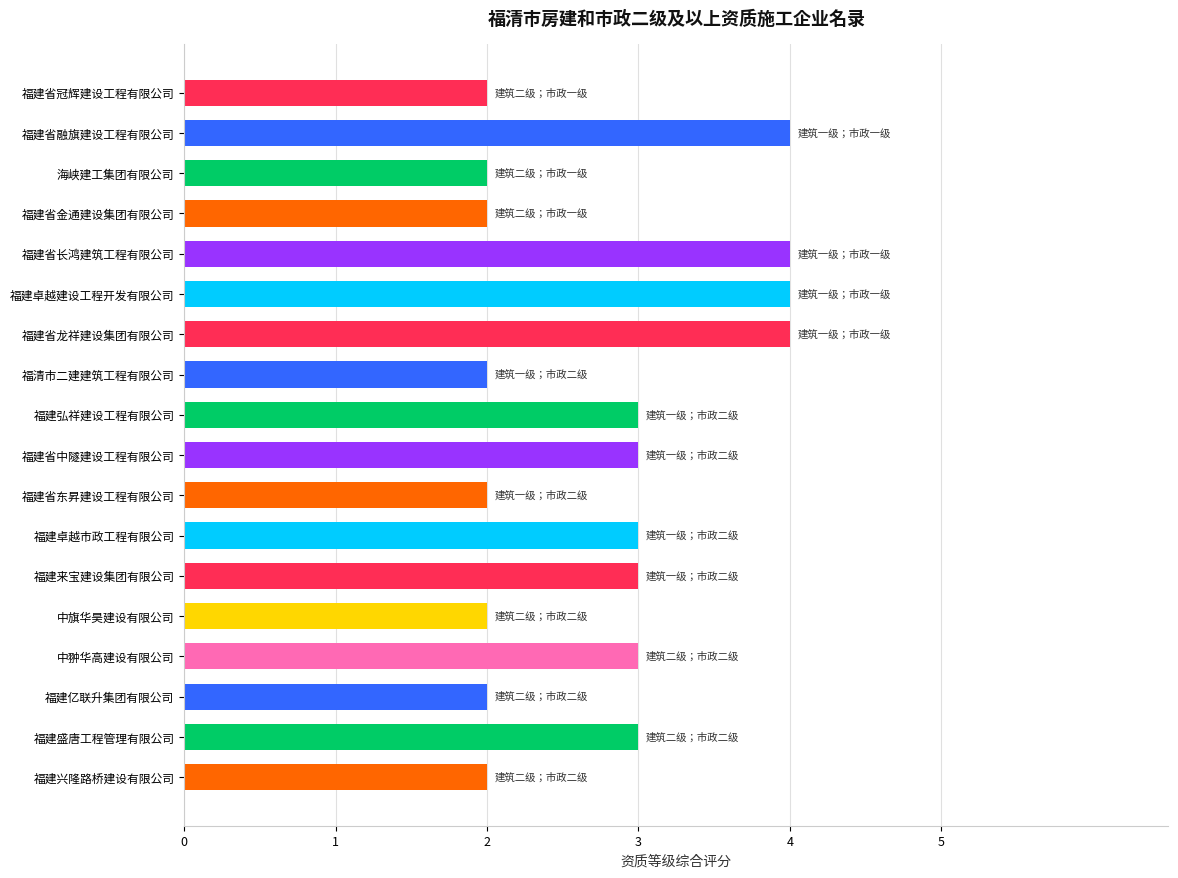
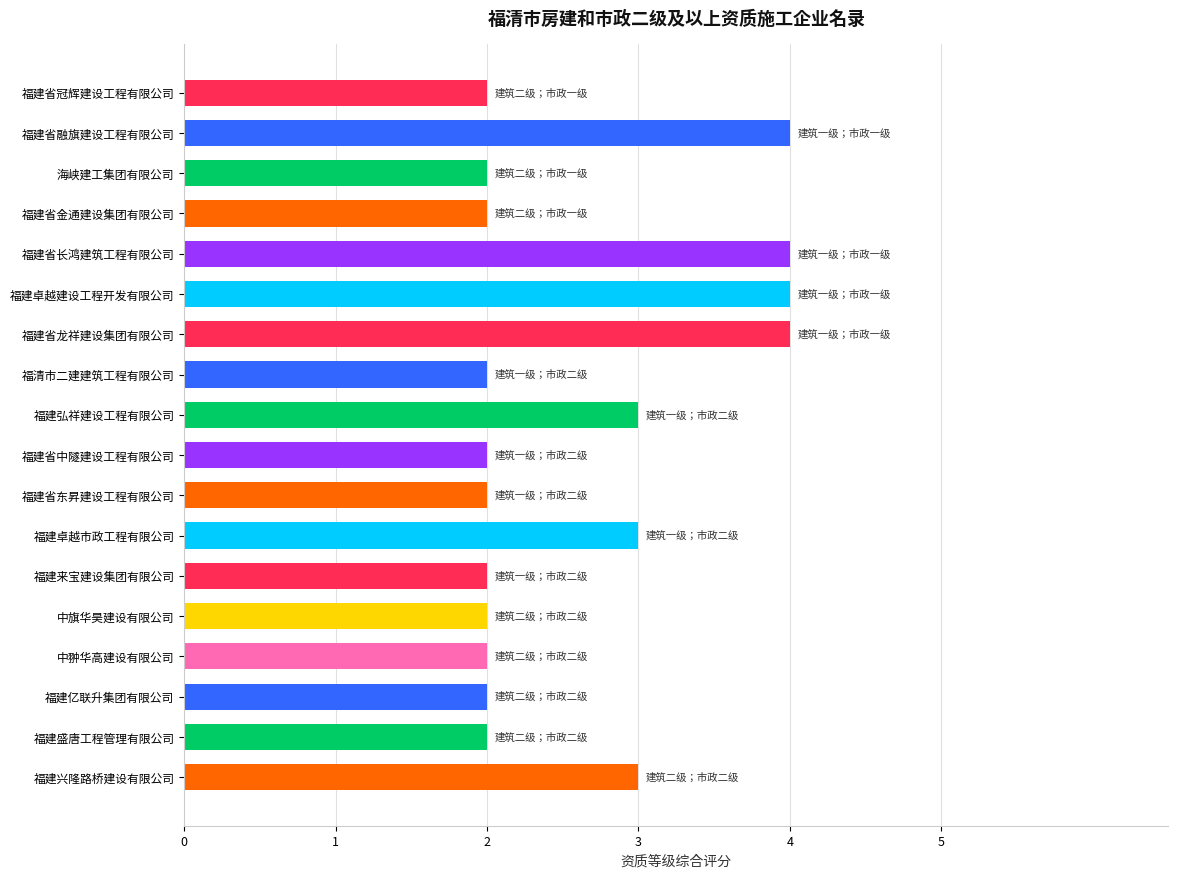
福建省中隧建设工程有限公司: 3 -> 2
福建来宝建设集团有限公司: 3 -> 2
中翀华高建设有限公司: 3 -> 2
福建盛唐工程管理有限公司: 3 -> 2
福建兴隆路桥建设有限公司: 2 -> 3
